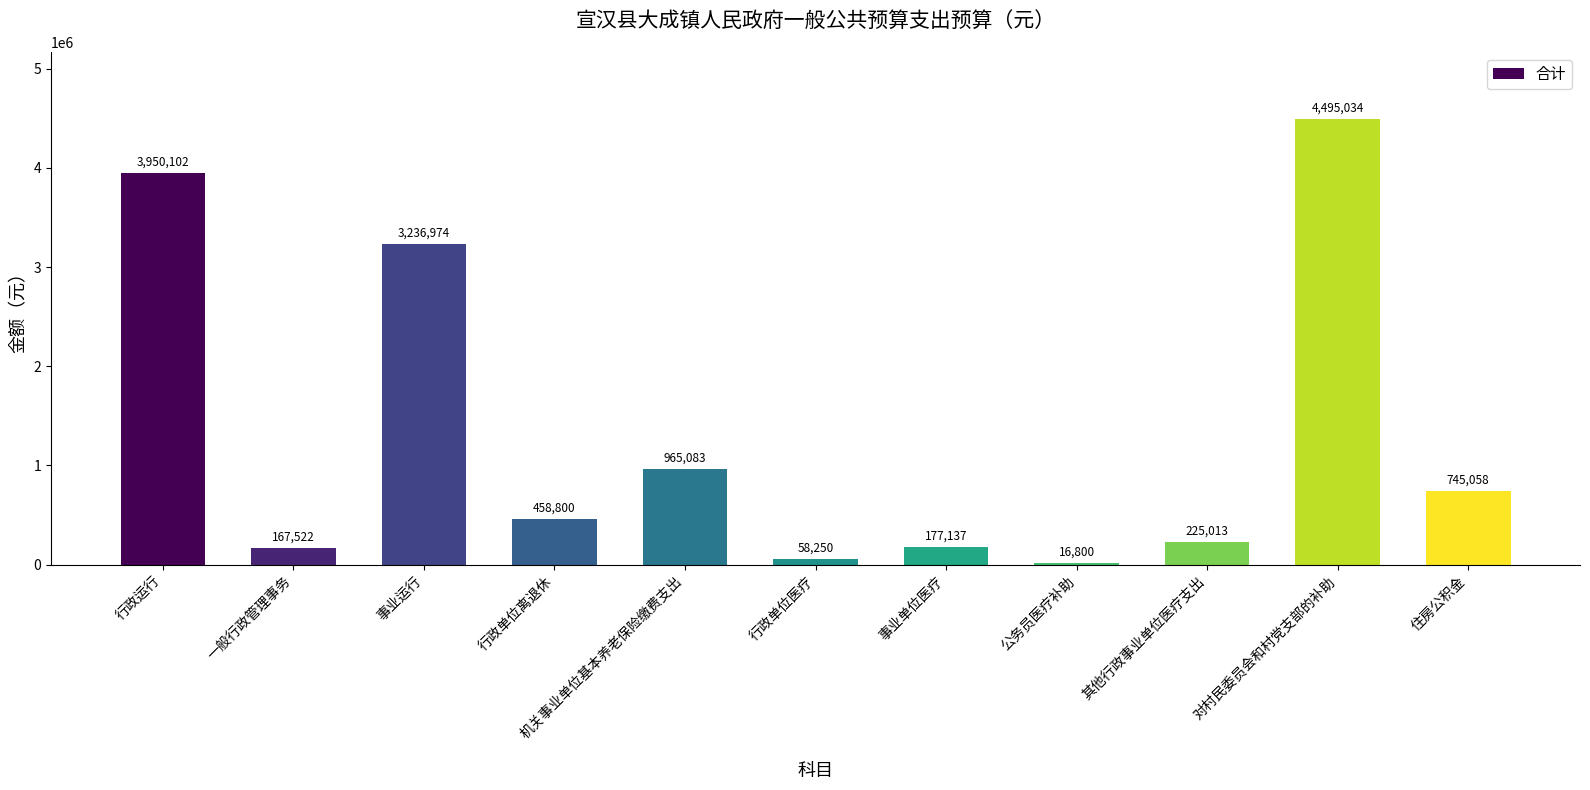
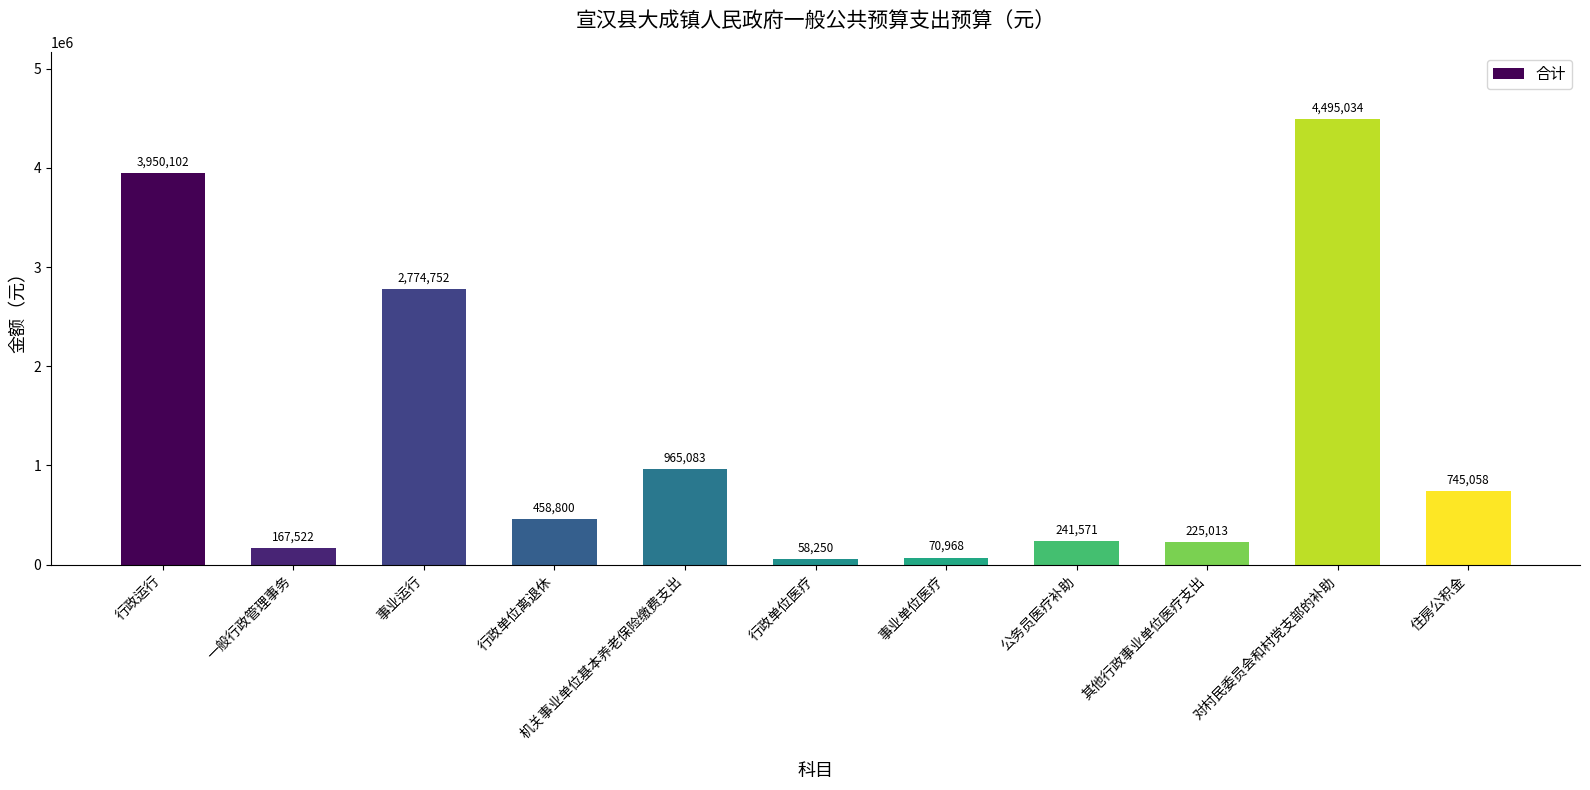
事业运行: 3,236,974 -> 2,774,752
事业单位医疗: 177,137 -> 70,968
公务员医疗补助: 16,800 -> 241,571
